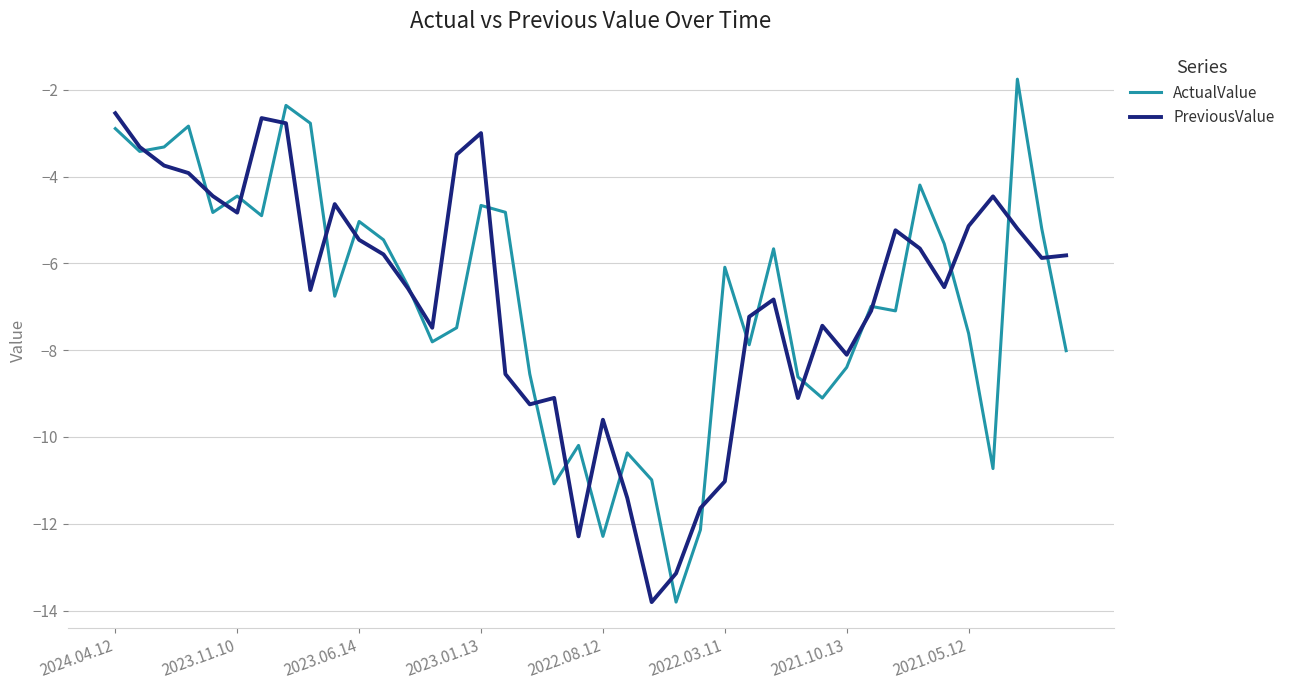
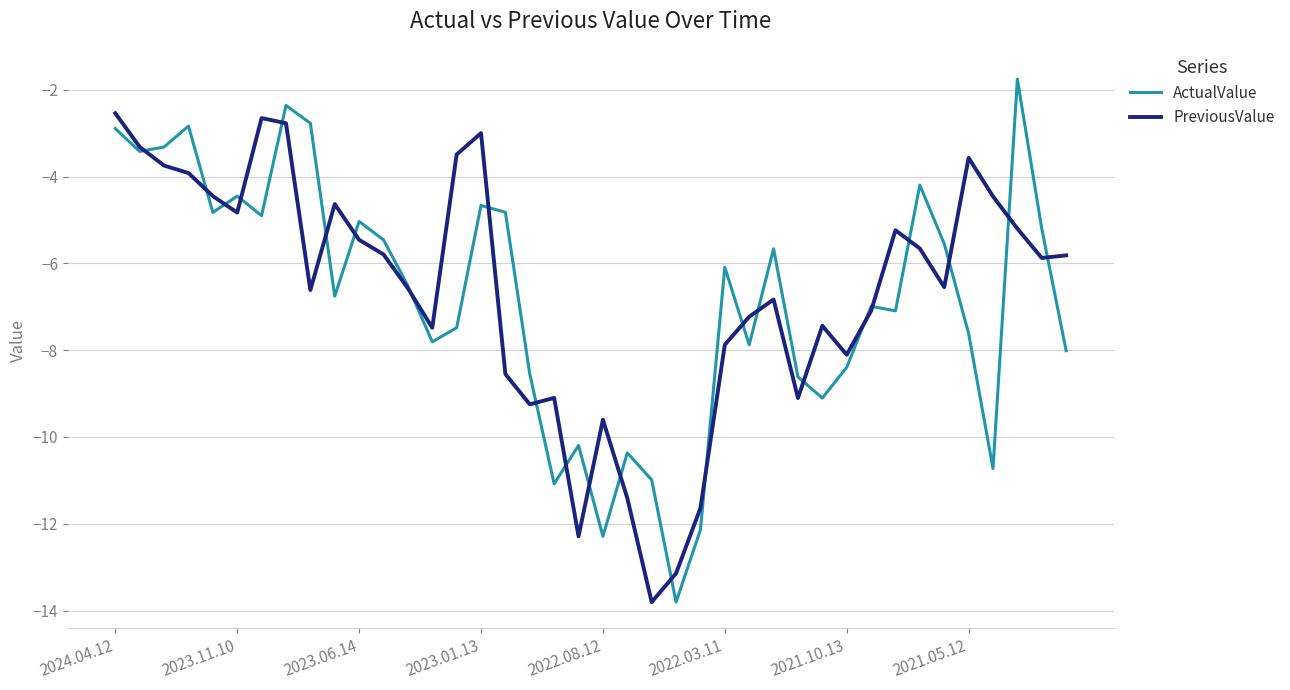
PreviousValue, 2022.03.11: -11.0 -> -7.9
PreviousValue, 2021.05.12: -5.1 -> -3.6
